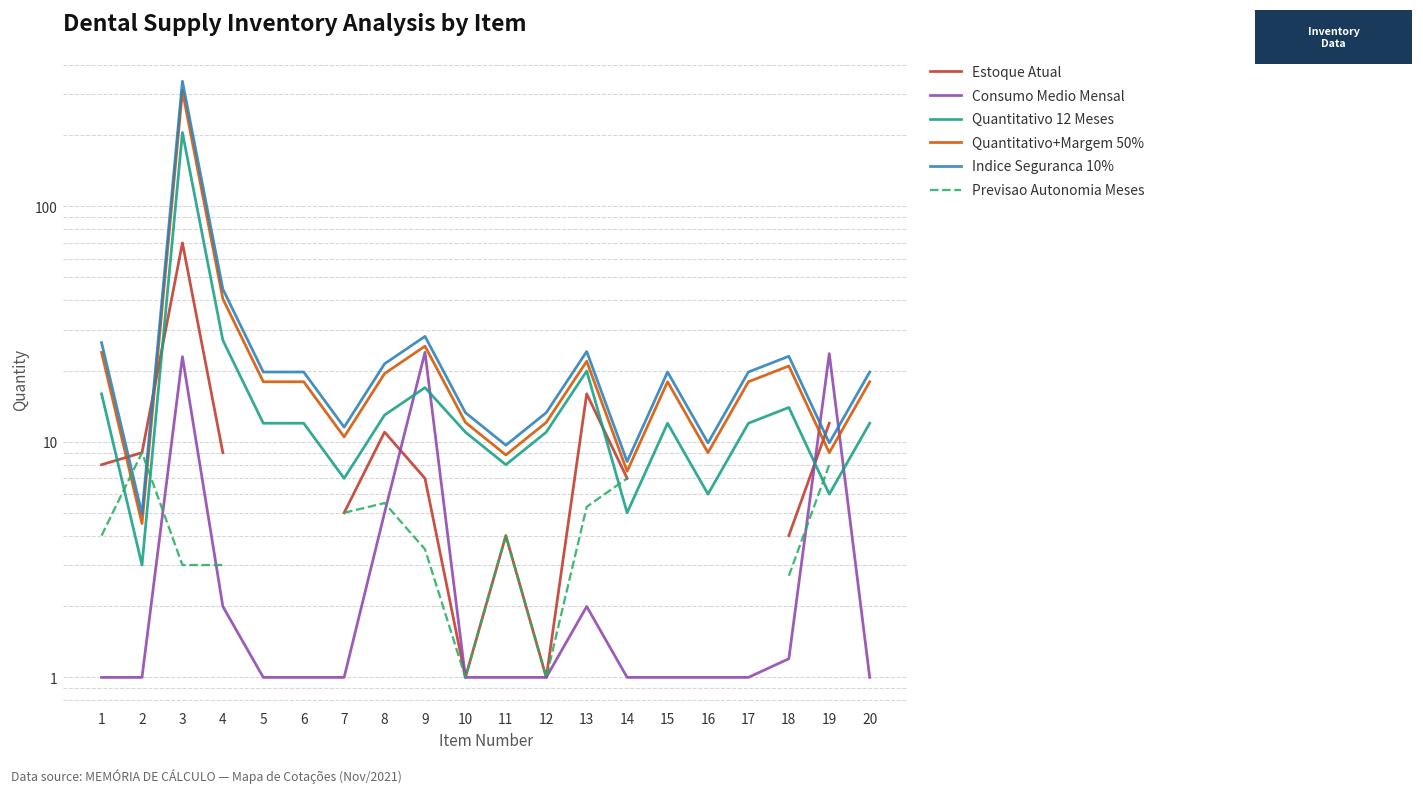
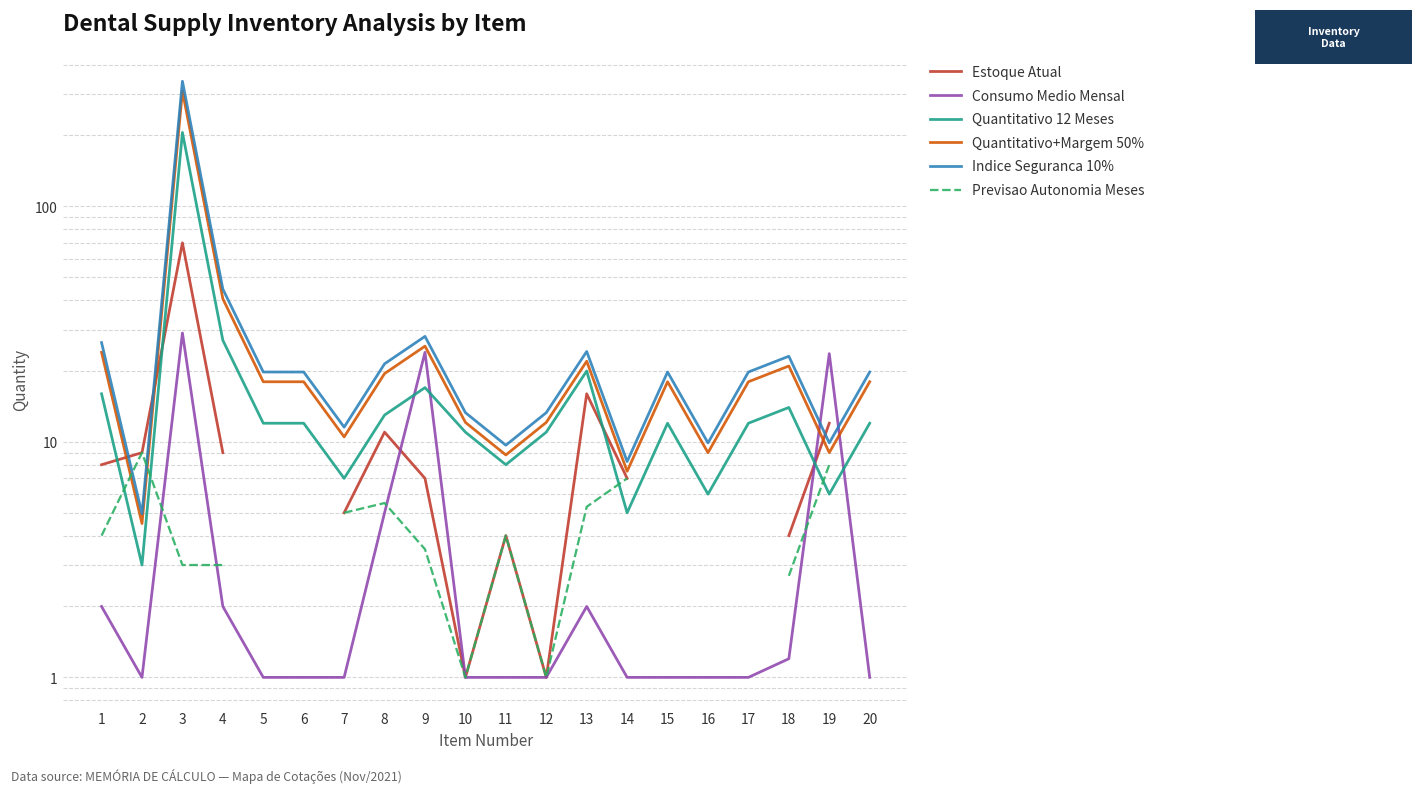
Consumo Medio Mensal, 1: 1 -> 2
Consumo Medio Mensal, 3: 23 -> 29
